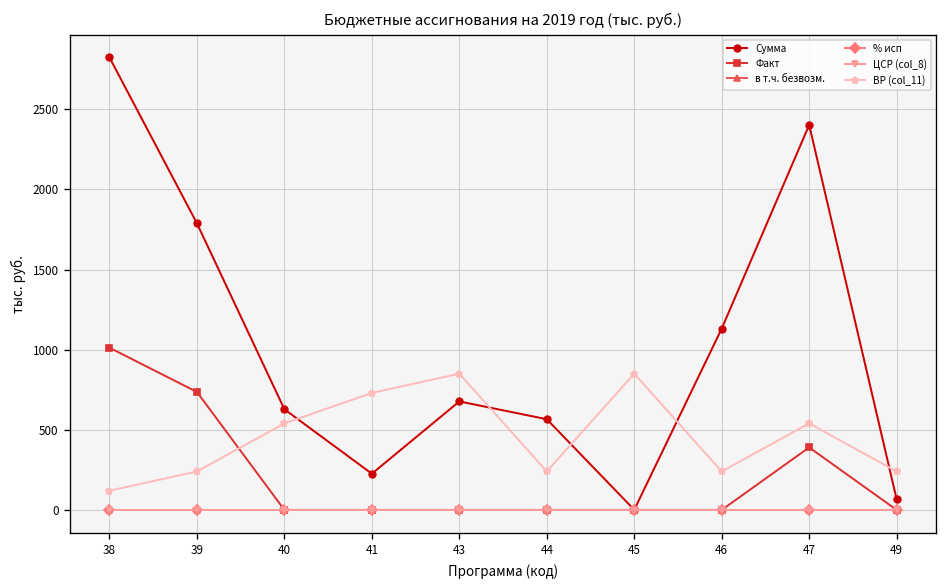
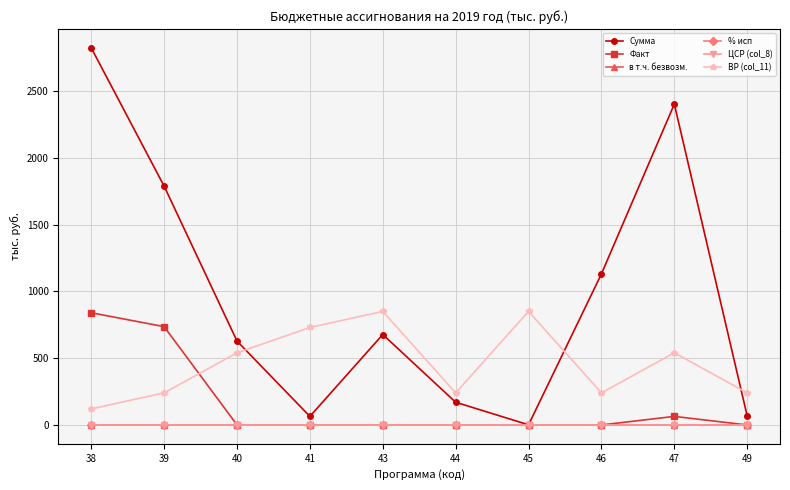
Факт, 38: 1010 -> 840
Сумма, 41: 230 -> 60
Сумма, 44: 570 -> 170
Факт, 47: 390 -> 60
